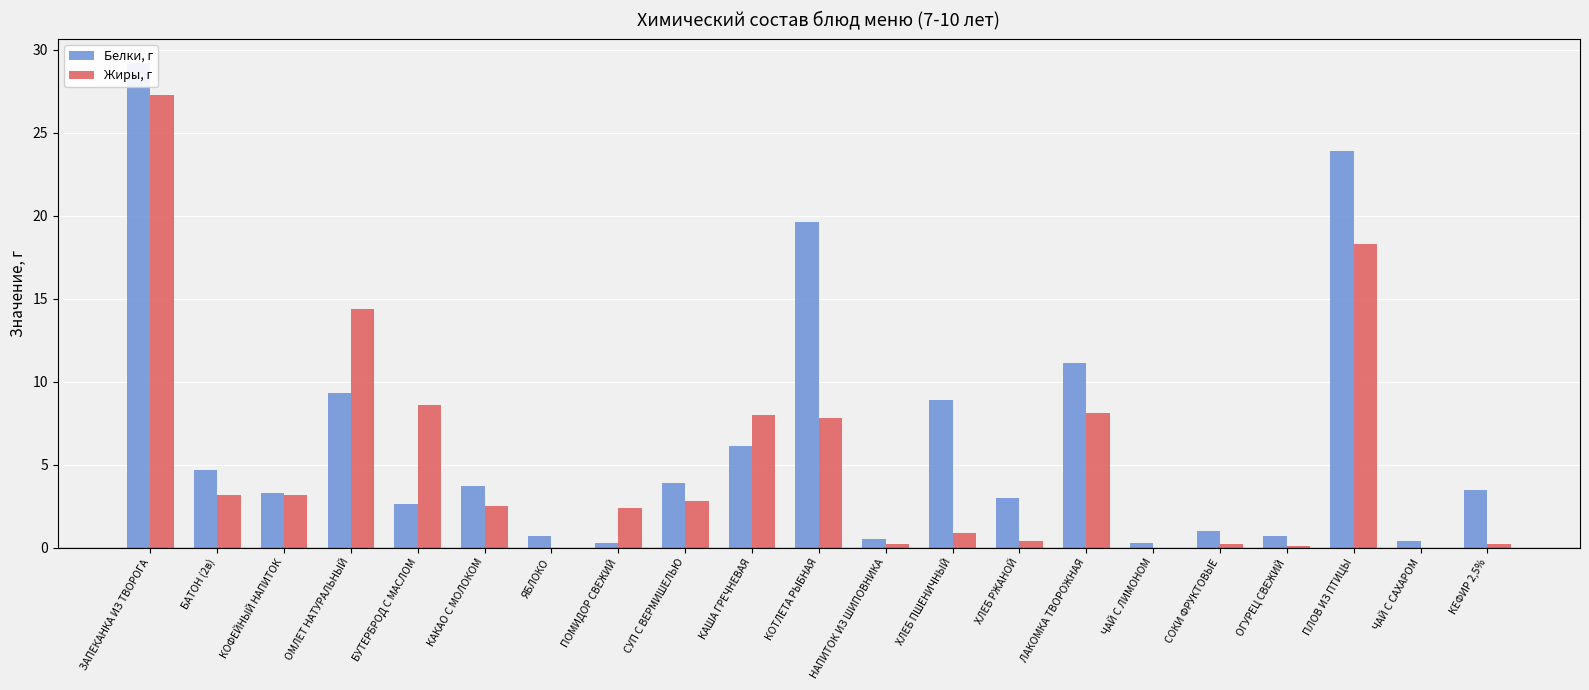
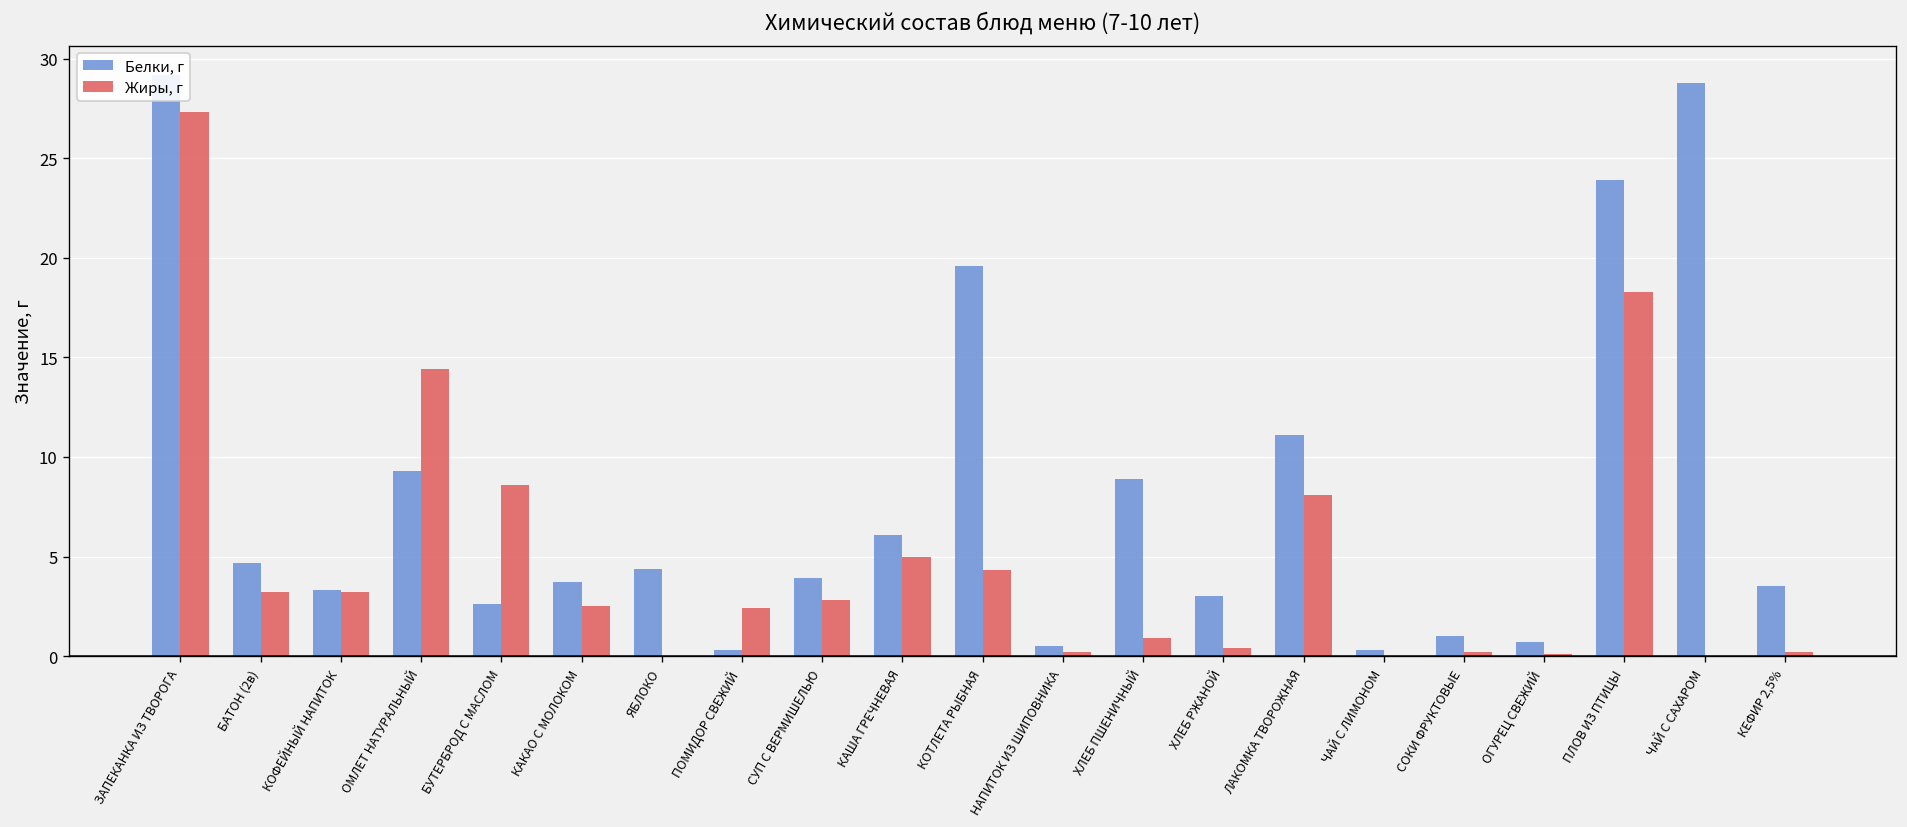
Белки, г, ЯБЛОКО: 0.7 -> 4.4
Жиры, г, КАША ГРЕЧНЕВАЯ: 8 -> 5
Жиры, г, КОТЛЕТА РЫБНАЯ: 7.8 -> 4.3
Белки, г, ЧАЙ С САХАРОМ: 0.4 -> 28.8
